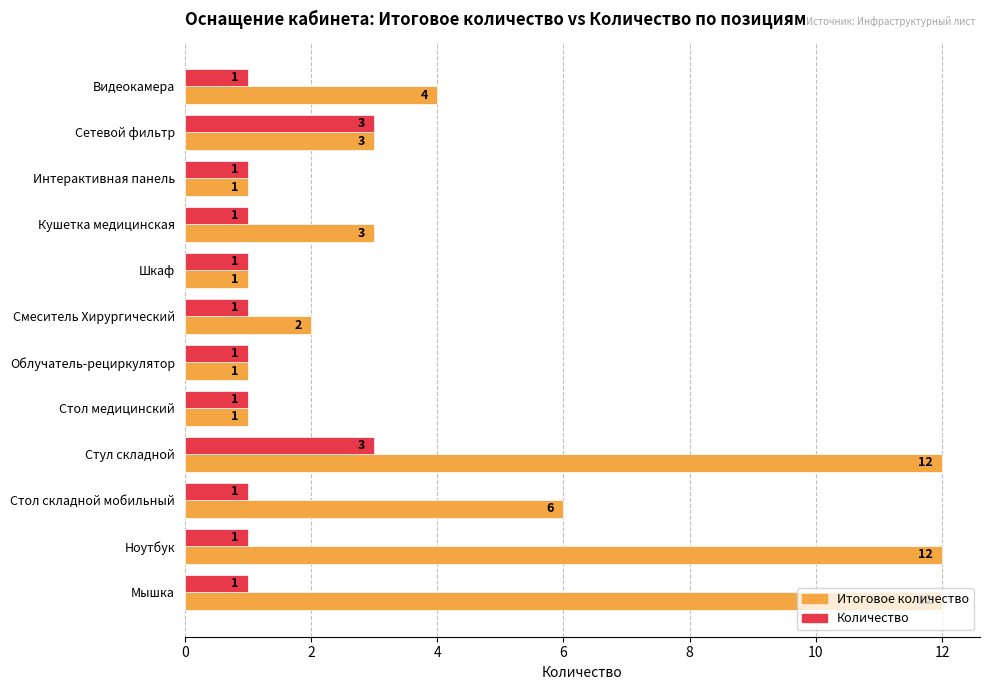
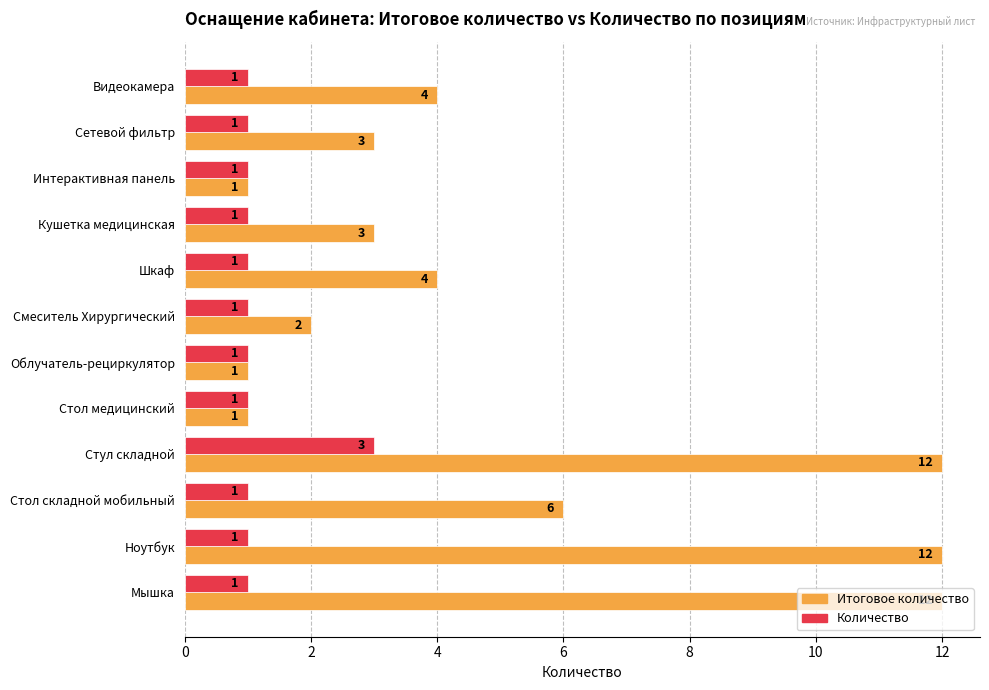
Количество, Сетевой фильтр: 3 -> 1
Итоговое количество, Шкаф: 1 -> 4
